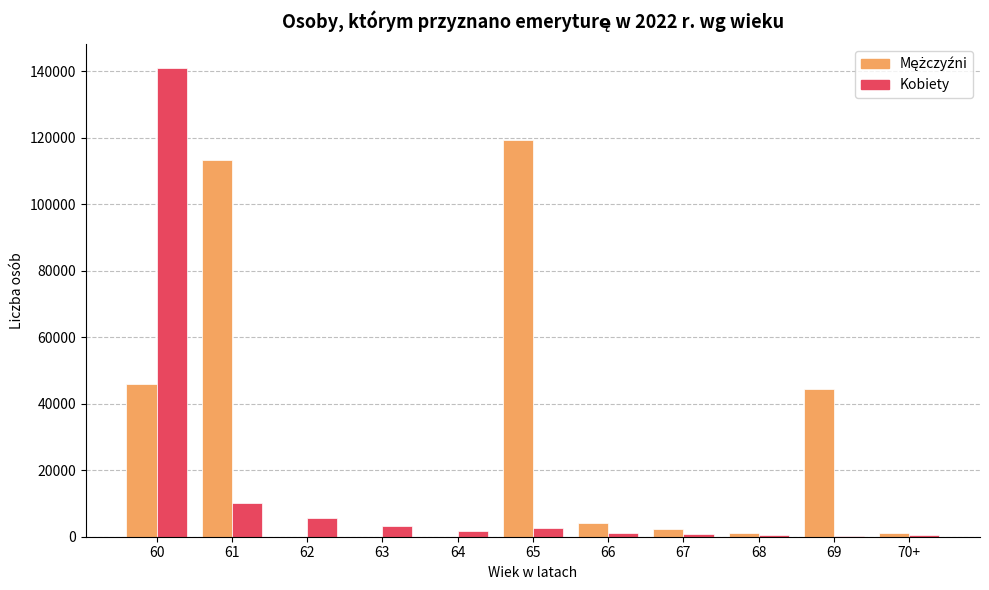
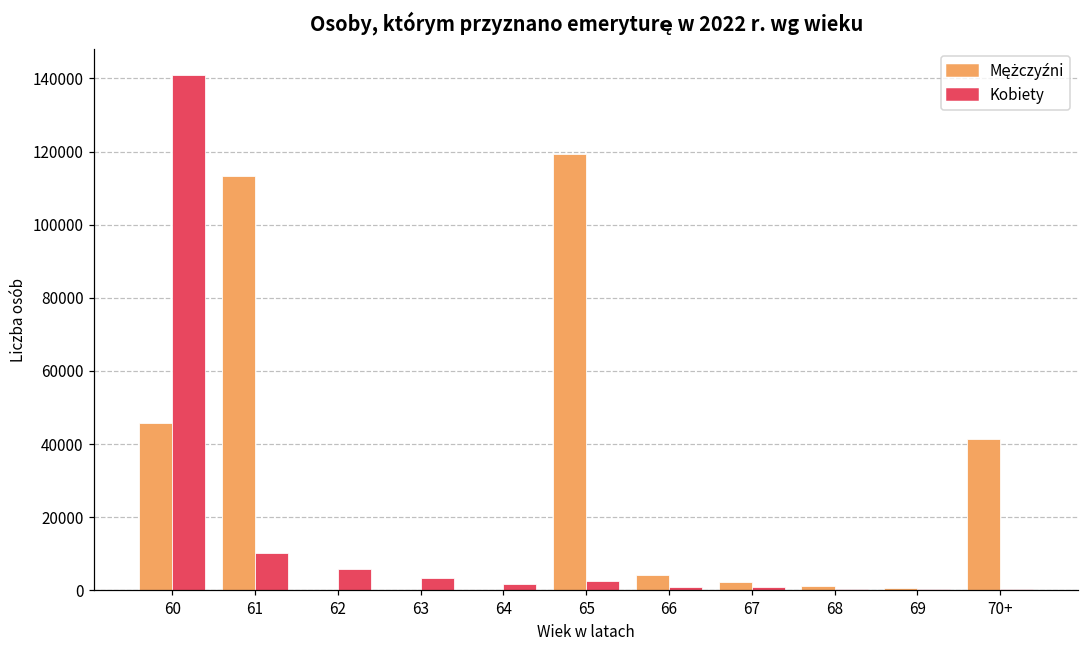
Mężczyźni, 69: 44000 -> 1000
Mężczyźni, 70+: 1000 -> 41000
